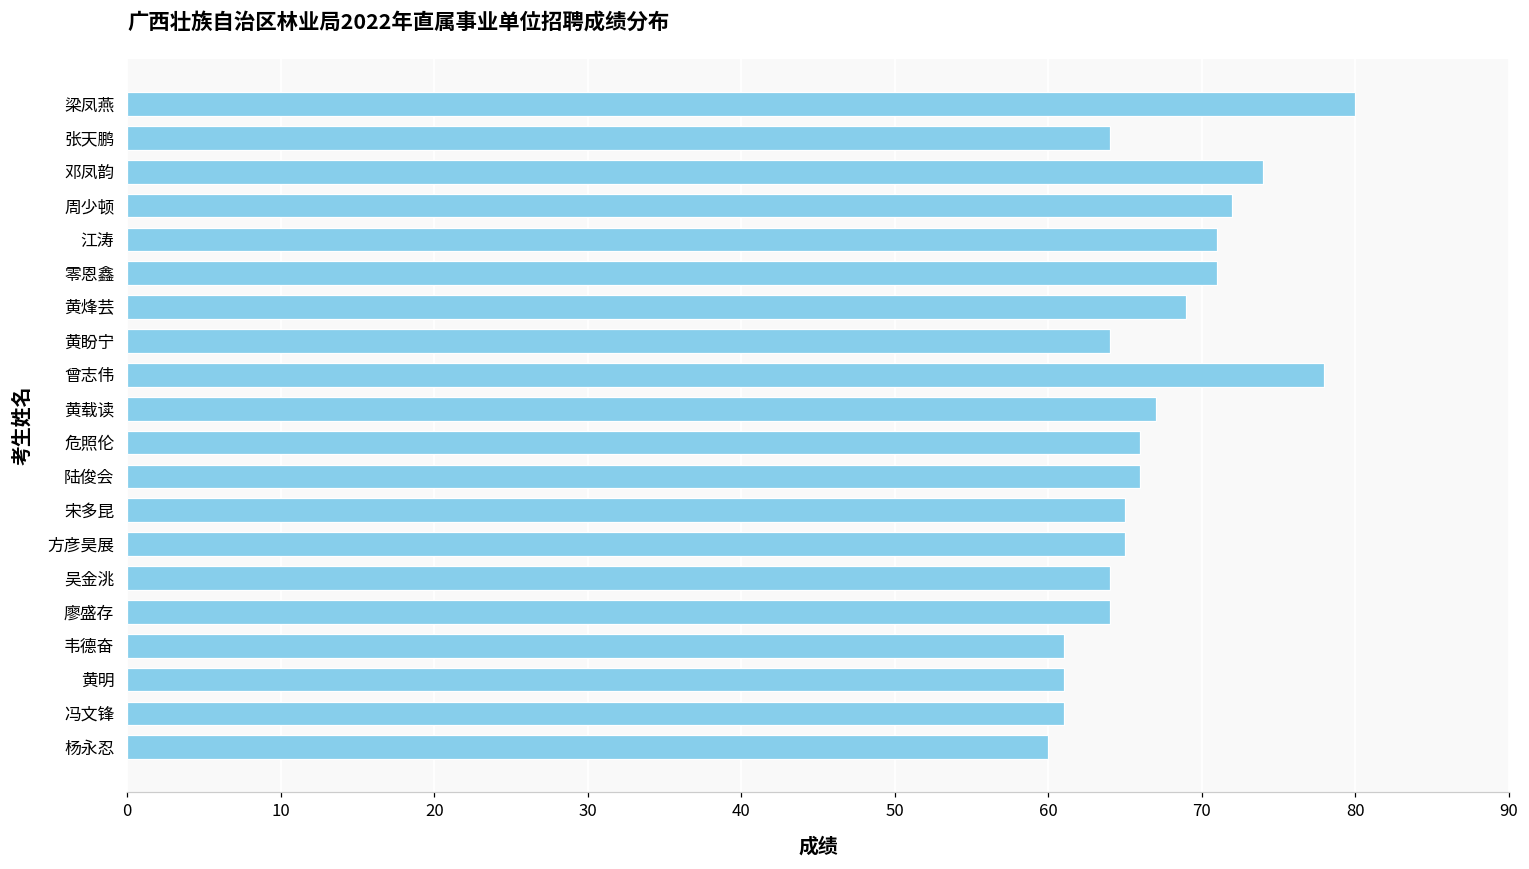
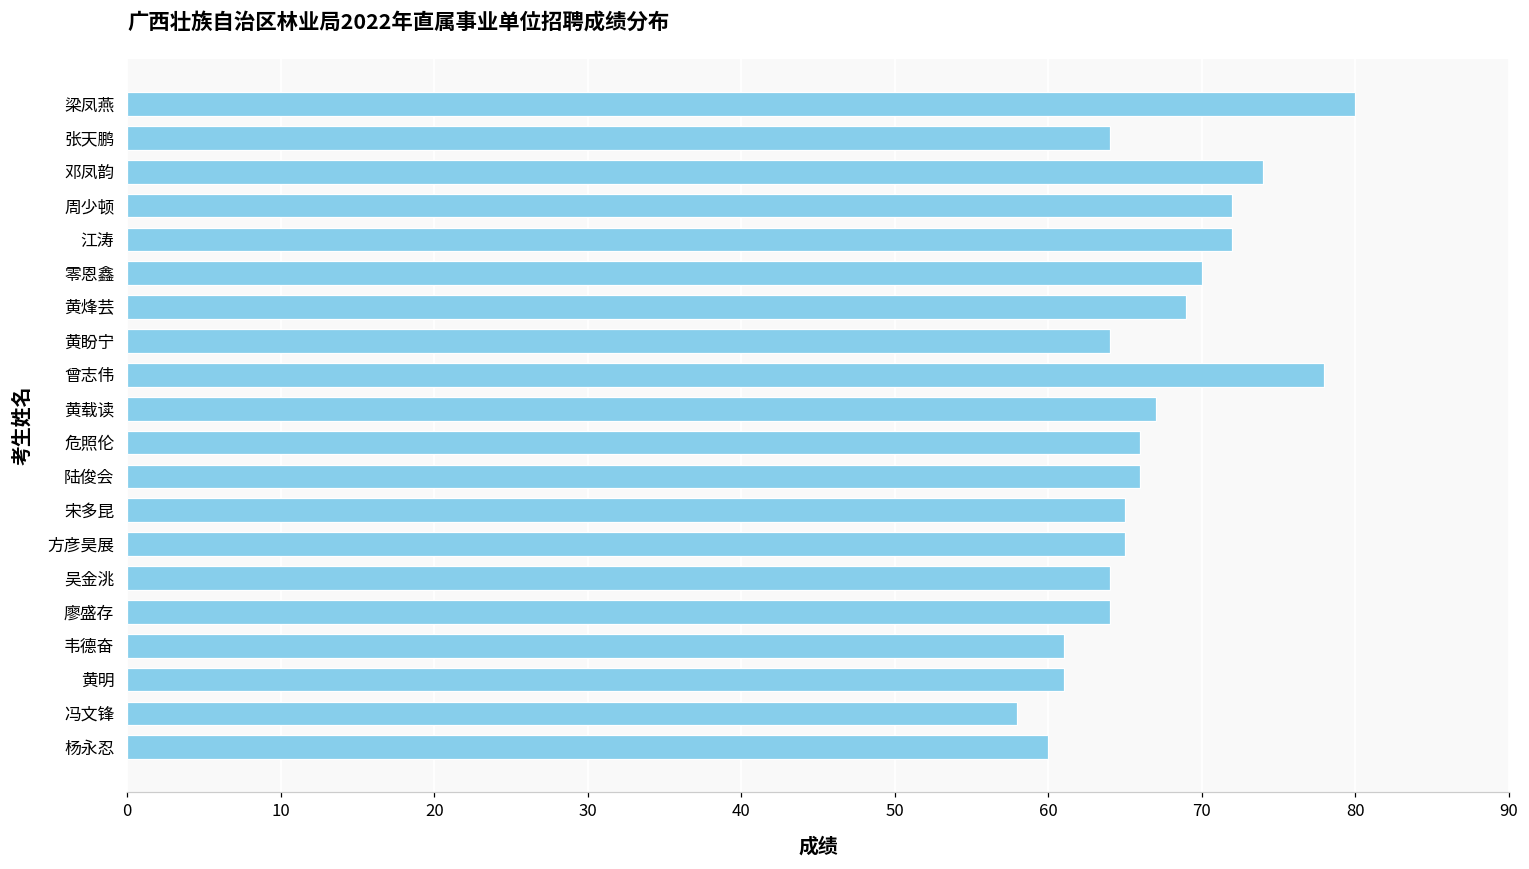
江涛: 71 -> 72
零恩鑫: 71 -> 70
冯文锋: 61 -> 58
